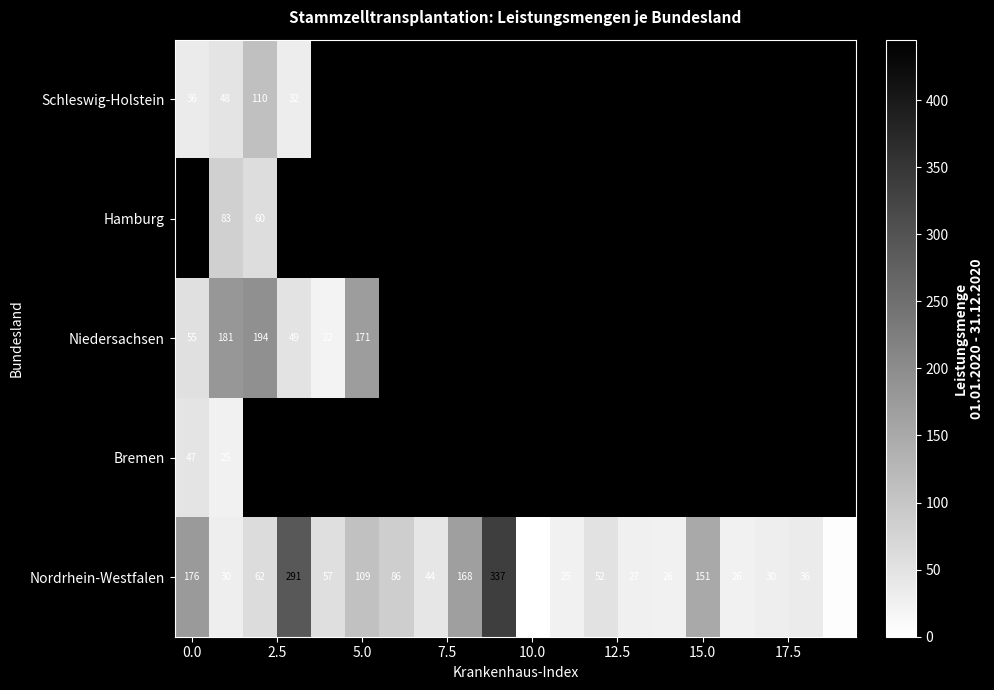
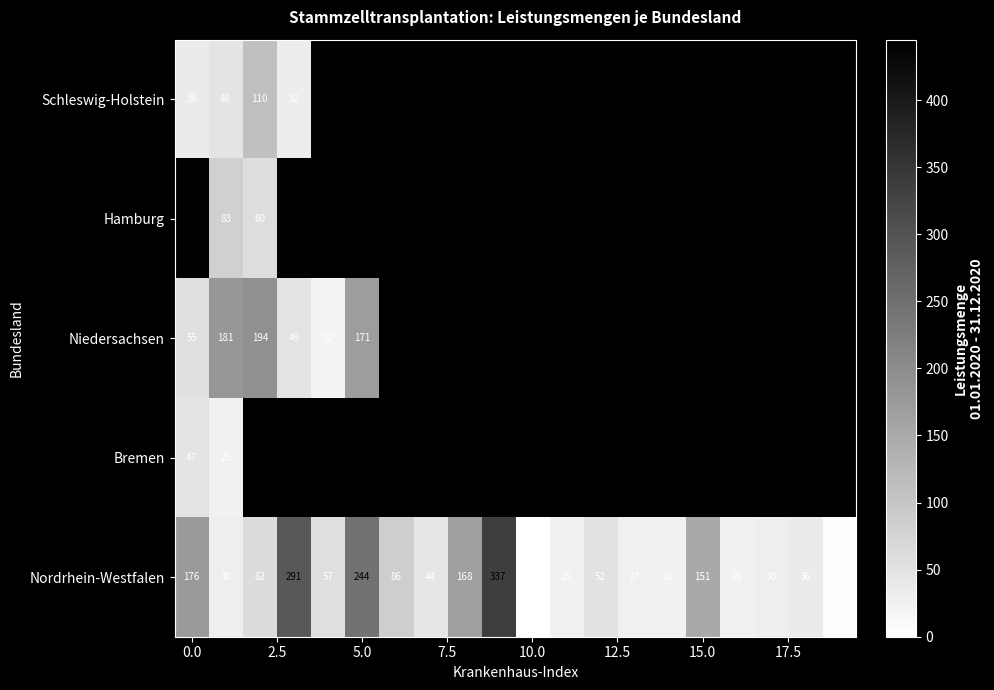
Nordrhein-Westfalen, 5.0: 109 -> 244
